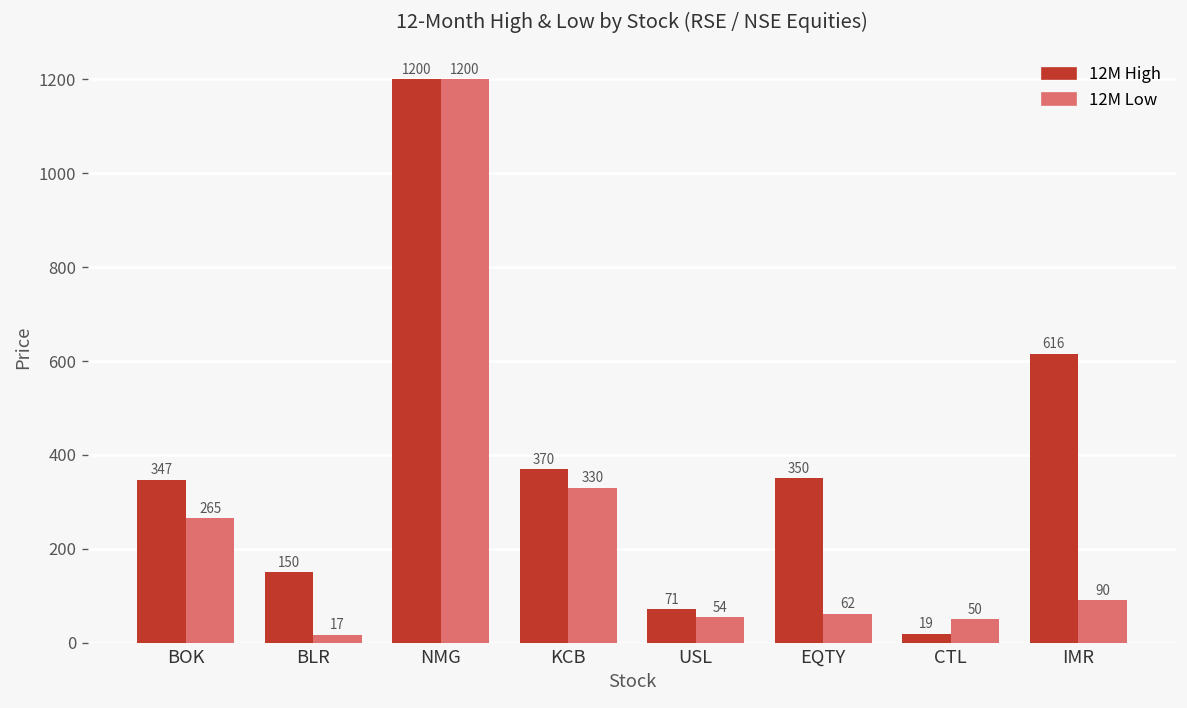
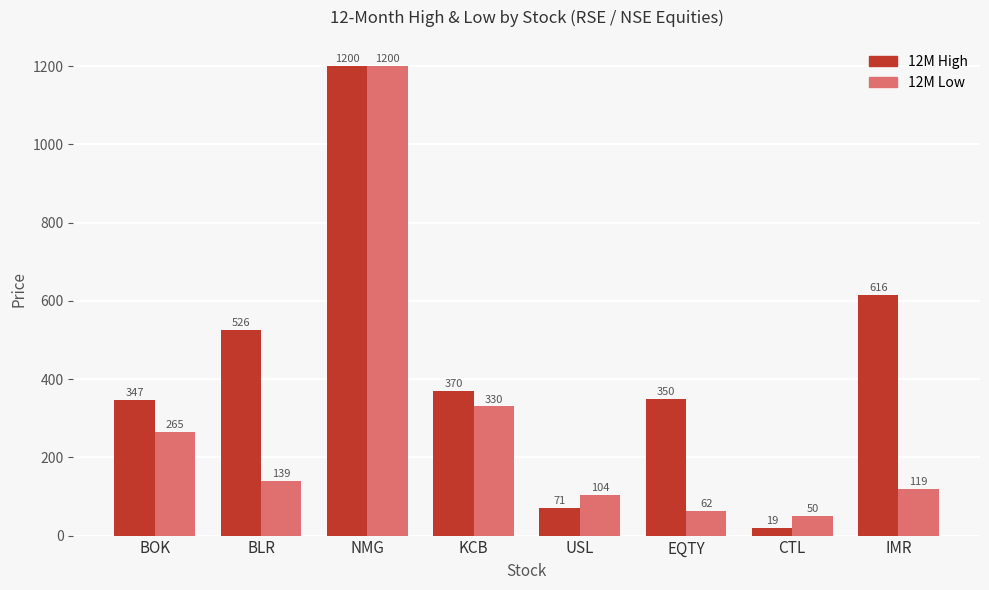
12M High, BLR: 150 -> 526
12M Low, BLR: 17 -> 139
12M Low, USL: 54 -> 104
12M Low, IMR: 90 -> 119
